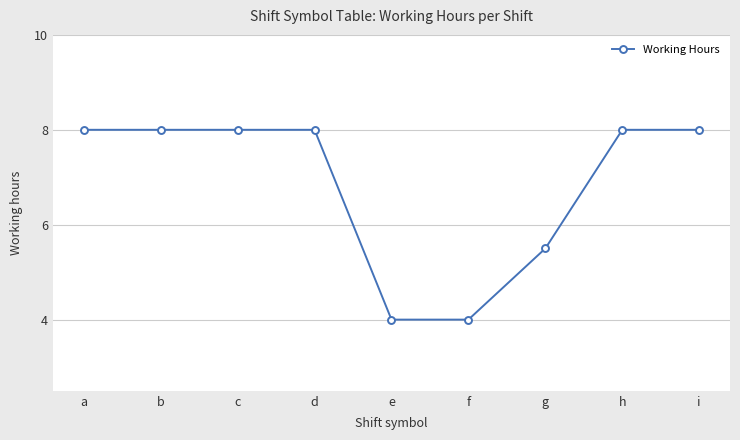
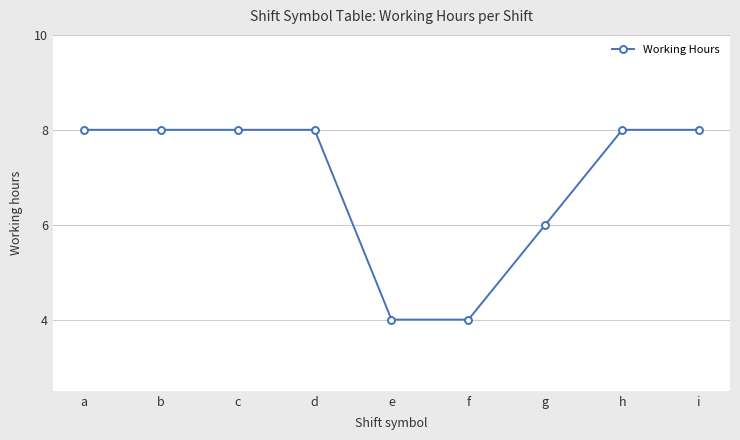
g: 5.5 -> 6.0
